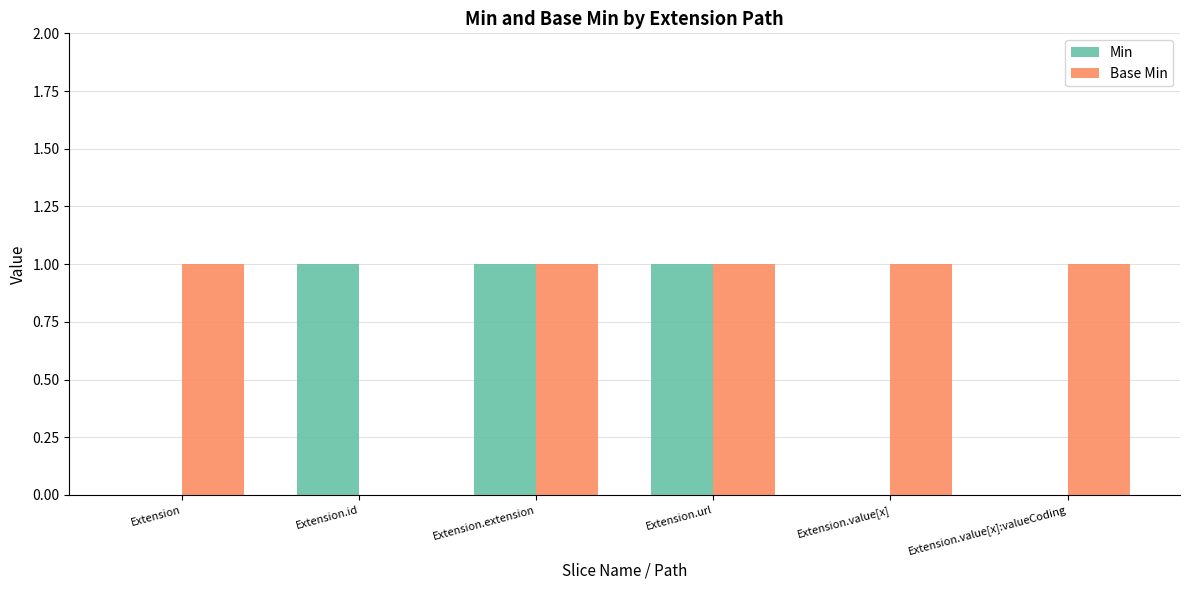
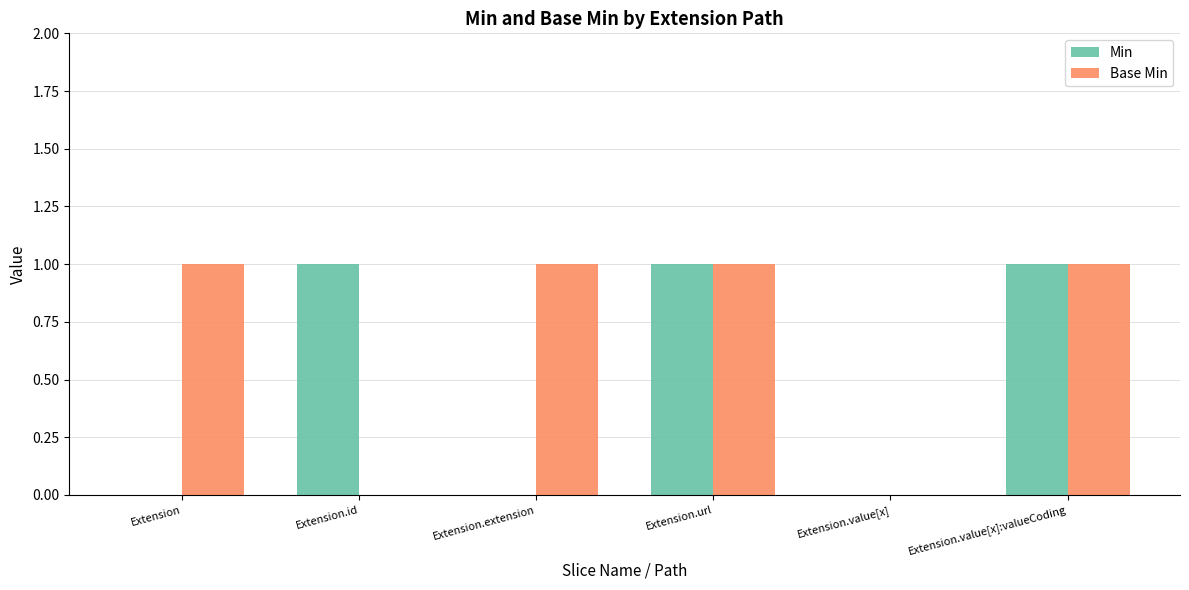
Min, Extension.extension: 1 -> 0
Base Min, Extension.value[x]: 1 -> 0
Min, Extension.value[x]:valueCoding: 0 -> 1
